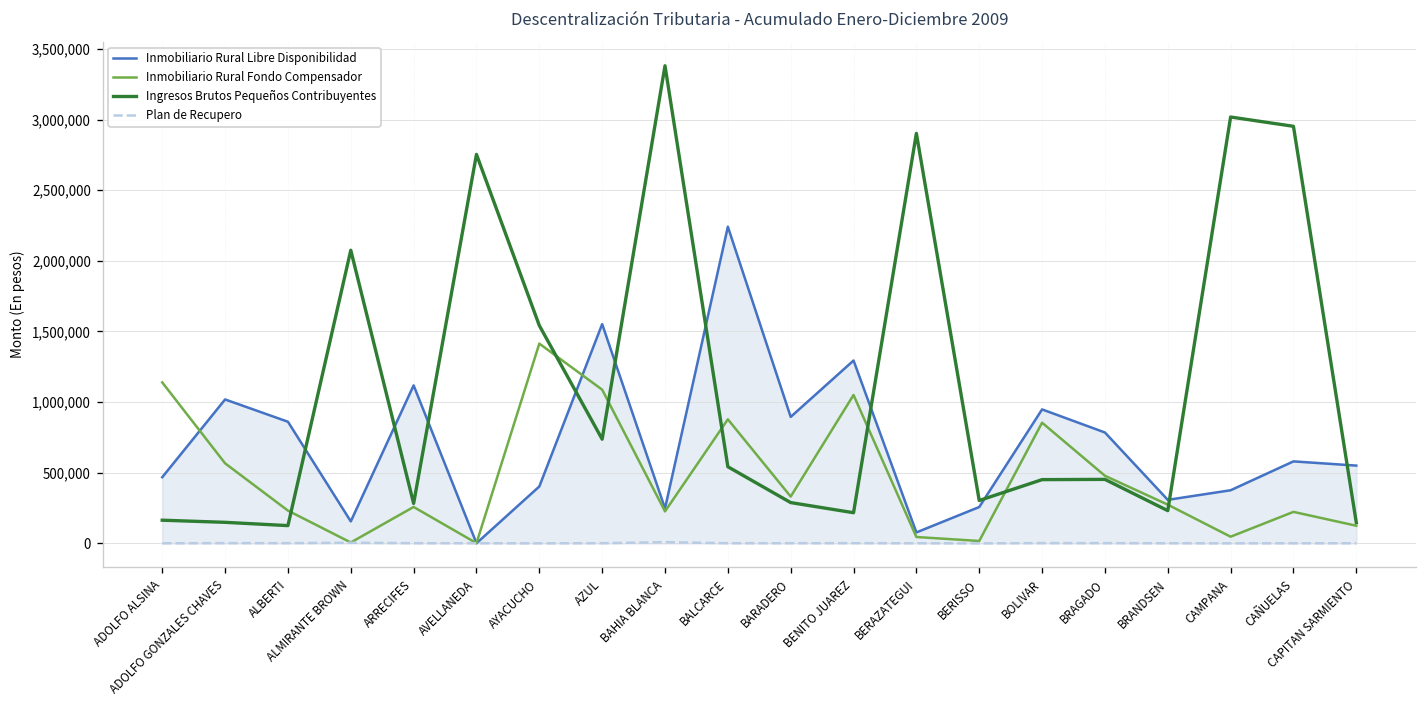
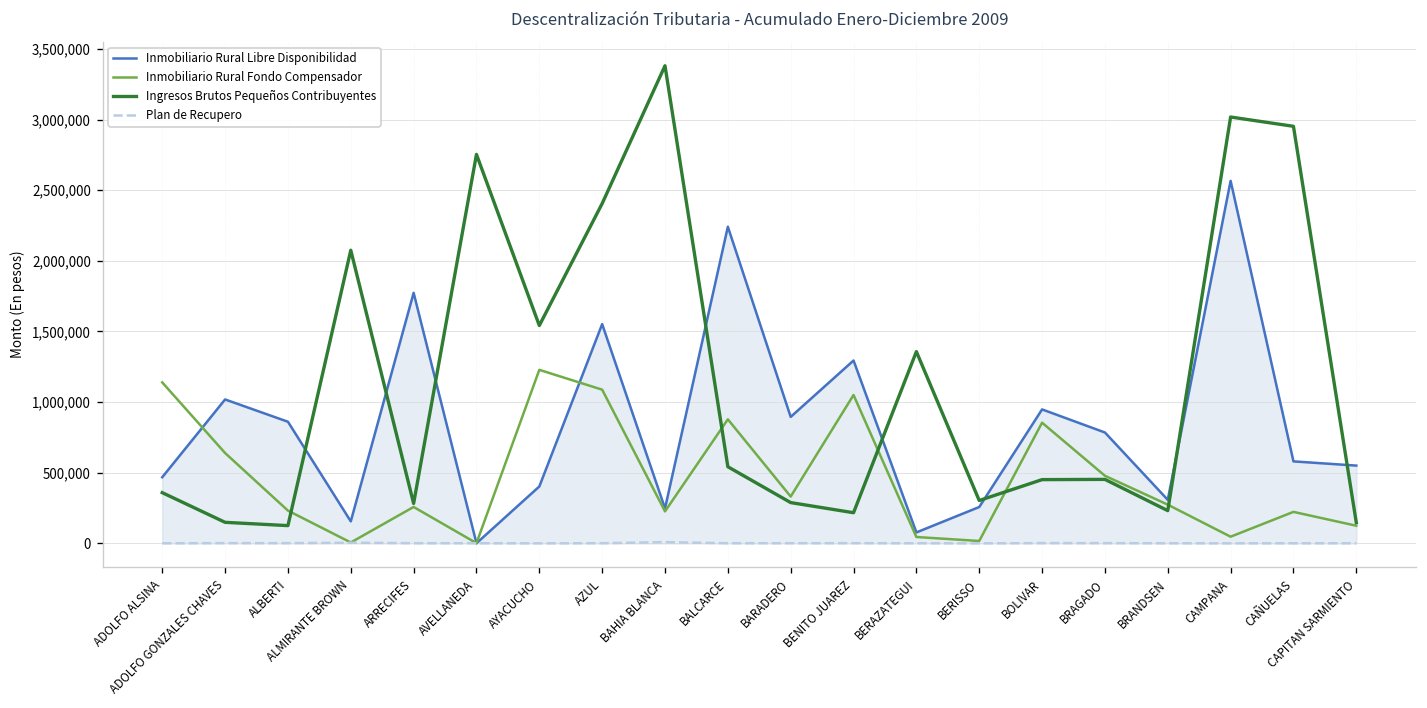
Ingresos Brutos Pequeños Contribuyentes, ADOLFO ALSINA: 160,000 -> 360,000
Inmobiliario Rural Fondo Compensador, ADOLFO GONZALES CHAVES: 570,000 -> 640,000
Inmobiliario Rural Libre Disponibilidad, ARRECIFES: 1,120,000 -> 1,770,000
Inmobiliario Rural Fondo Compensador, AYACUCHO: 1,410,000 -> 1,230,000
Ingresos Brutos Pequeños Contribuyentes, AZUL: 740,000 -> 2,410,000
Ingresos Brutos Pequeños Contribuyentes, BERAZATEGUI: 2,900,000 -> 1,360,000
Inmobiliario Rural Libre Disponibilidad, CAMPANA: 380,000 -> 2,570,000
